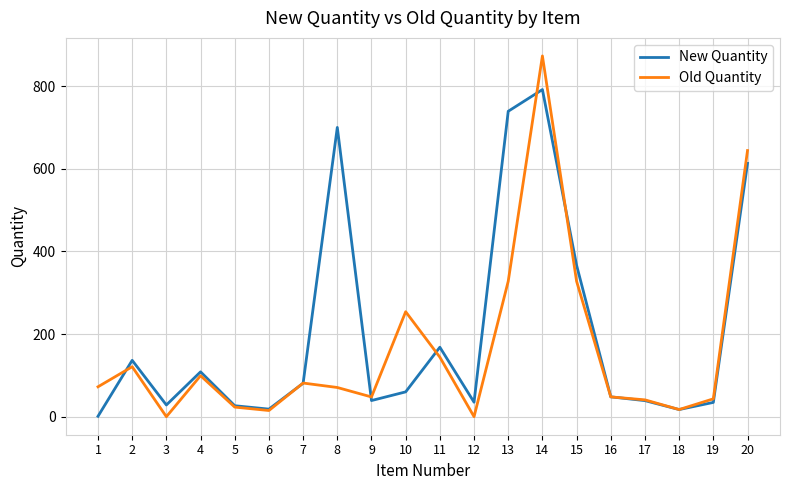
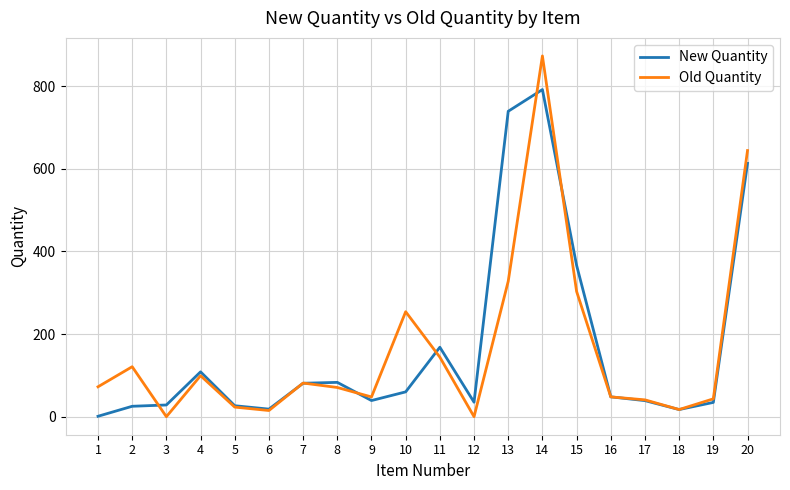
New Quantity, 2: 140 -> 30
New Quantity, 8: 700 -> 80
Old Quantity, 15: 330 -> 300
